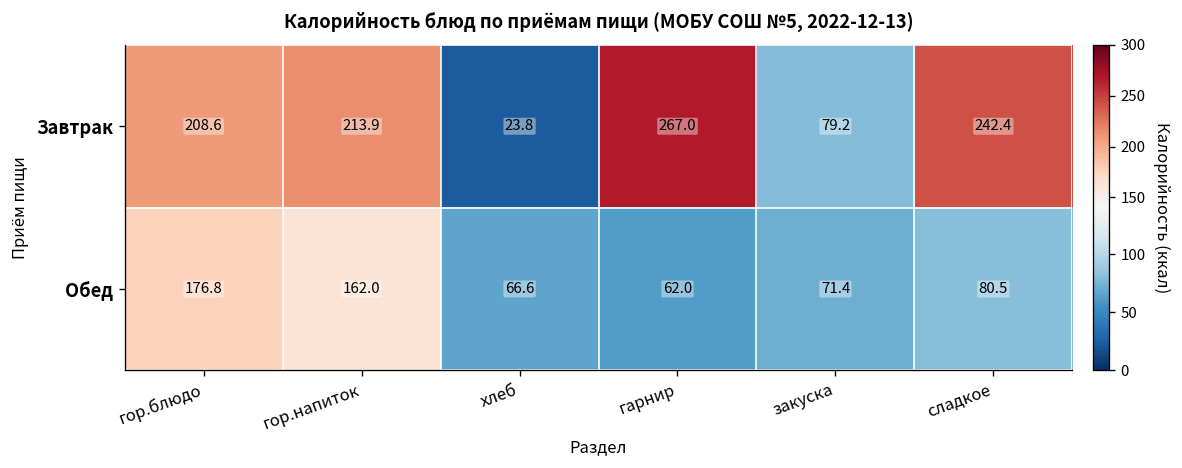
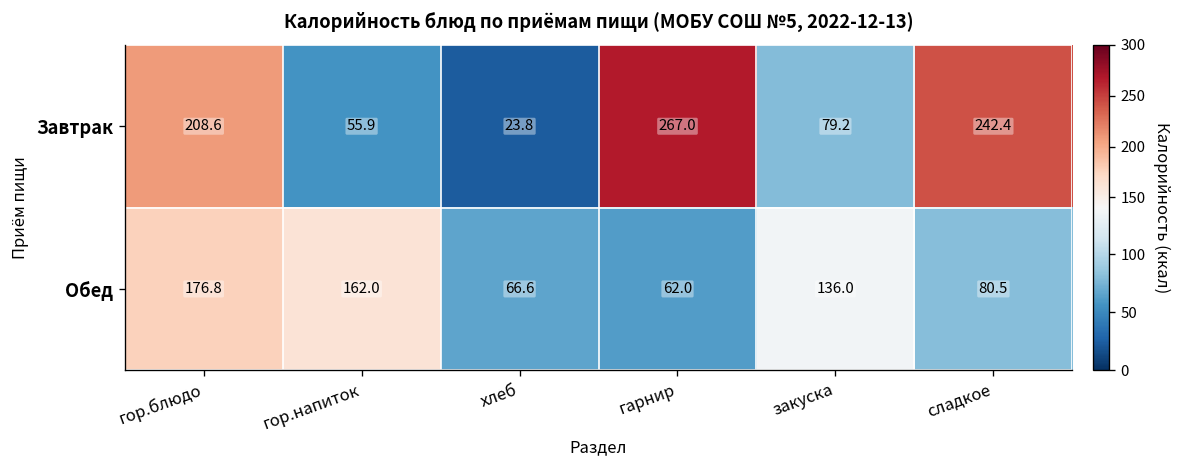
Завтрак, гор.напиток: 213.9 -> 55.9
Обед, закуска: 71.4 -> 136.0
